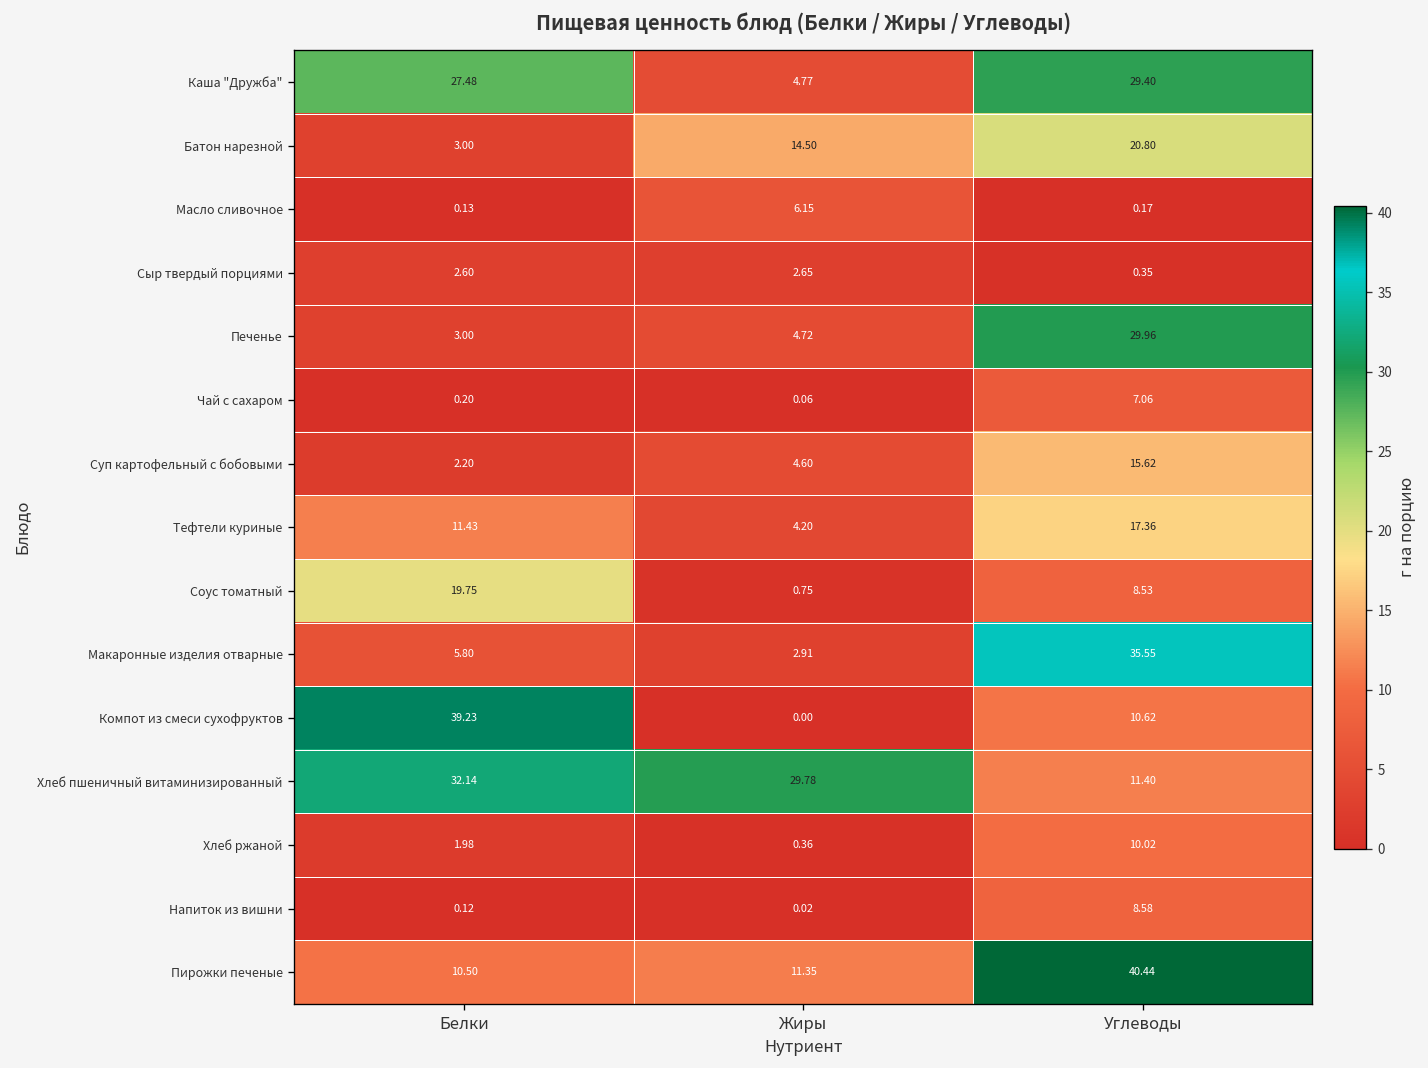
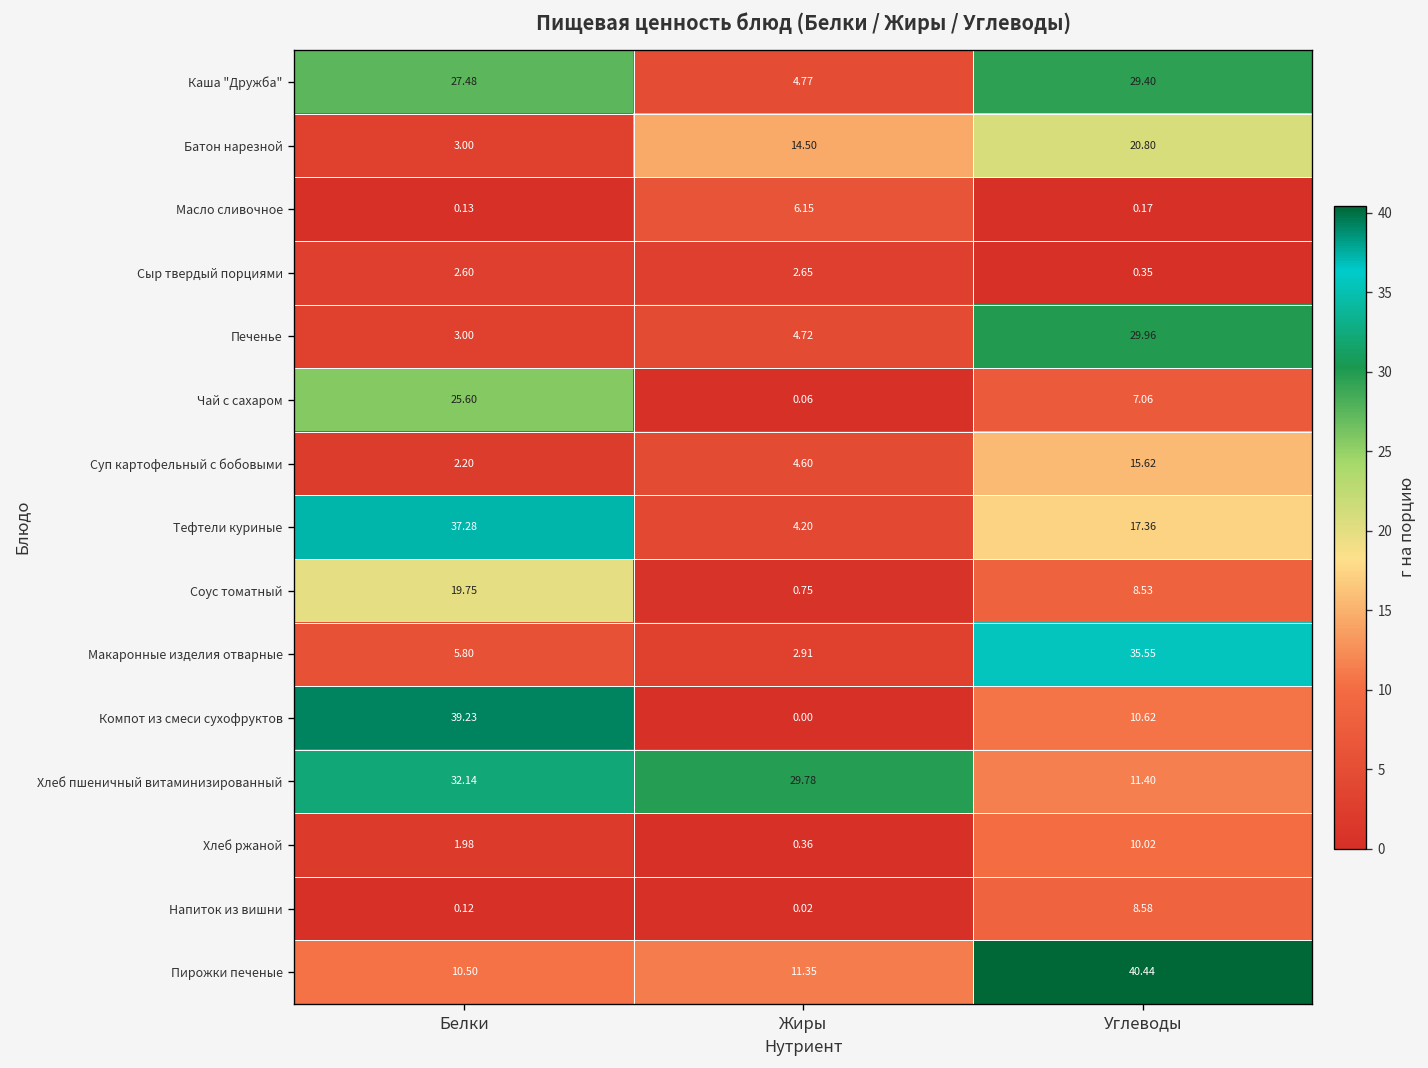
Чай с сахаром, Белки: 0.20 -> 25.60
Тефтели куриные, Белки: 11.43 -> 37.28
